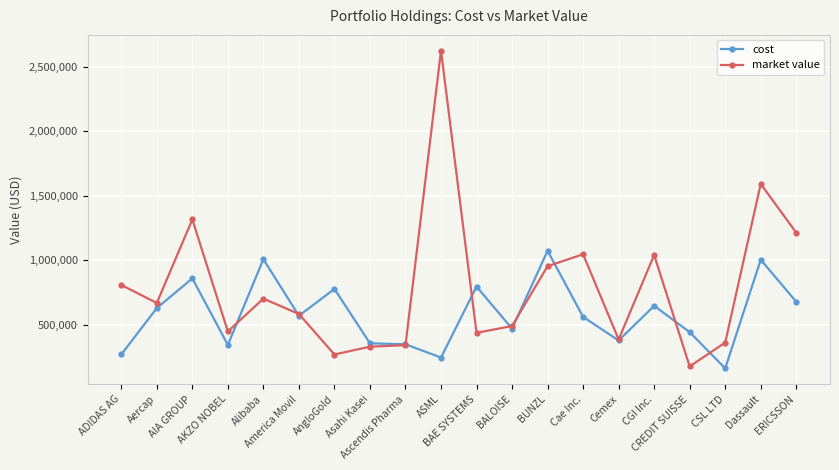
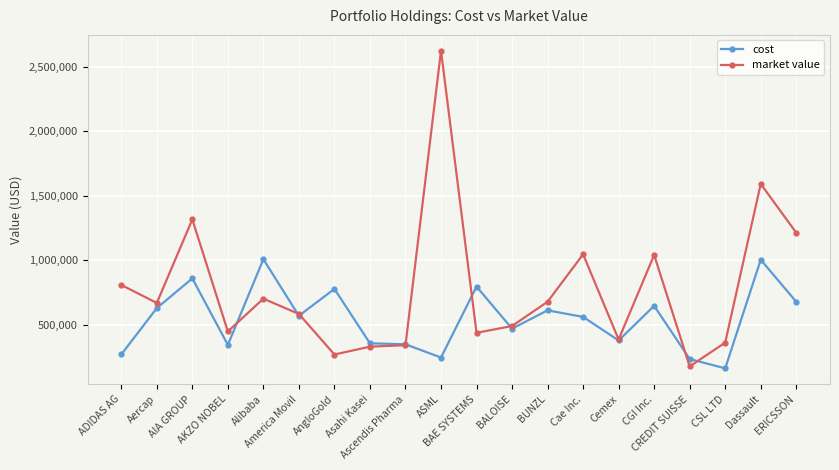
cost, BUNZL: 1,070,000 -> 610,000
market value, BUNZL: 950,000 -> 680,000
cost, CREDIT SUISSE: 440,000 -> 230,000
